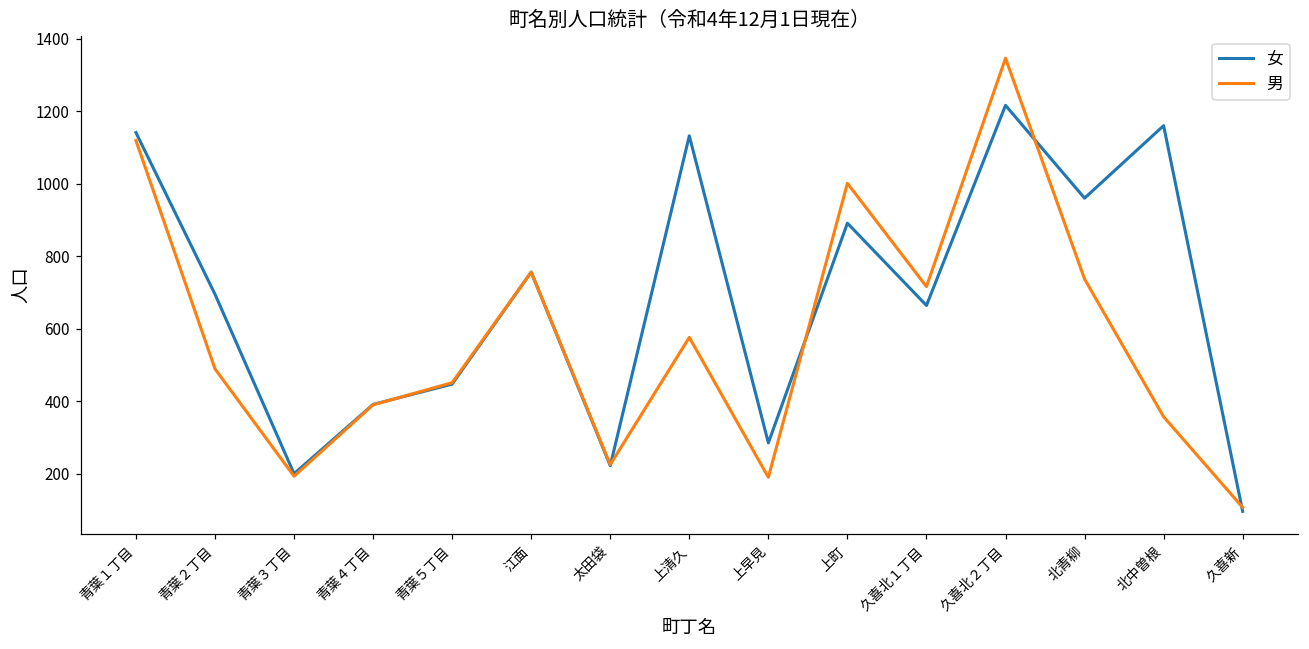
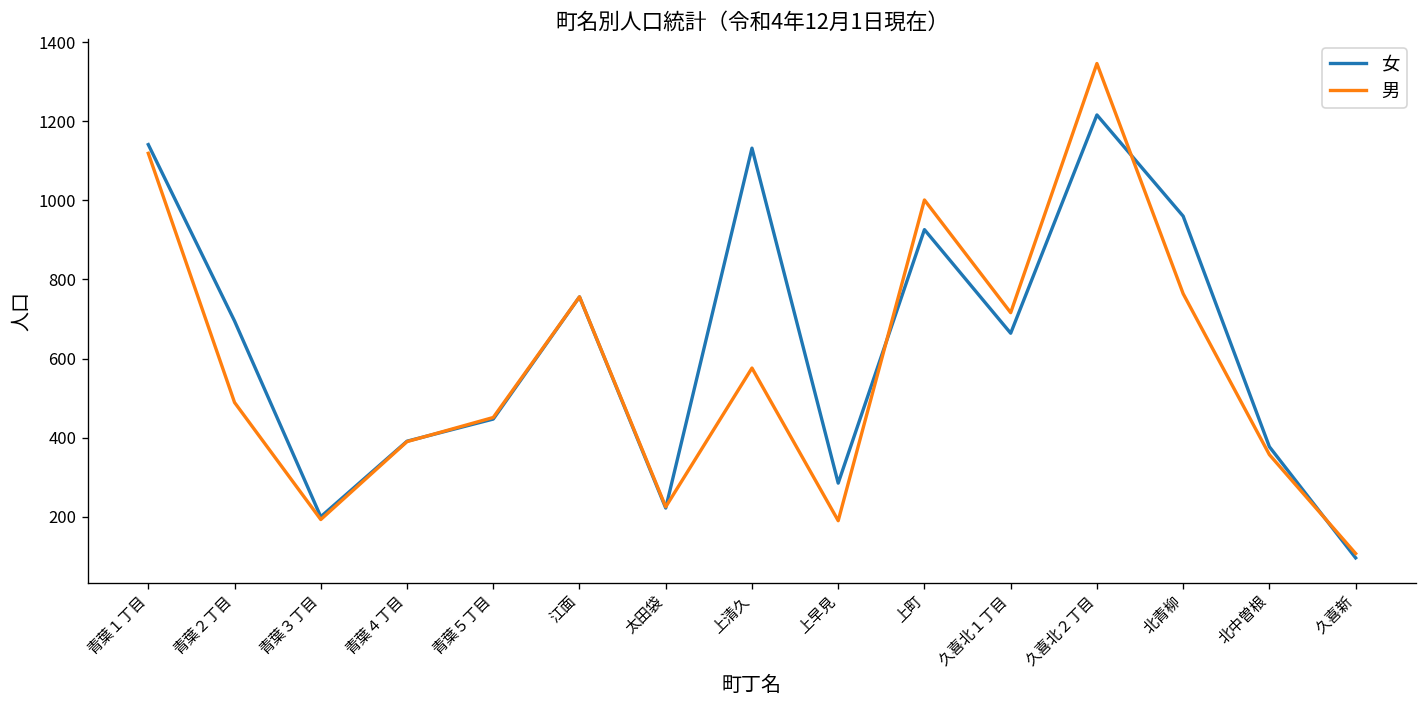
女, 上町: 890 -> 930
男, 北青柳: 740 -> 760
女, 北中曽根: 1160 -> 380
